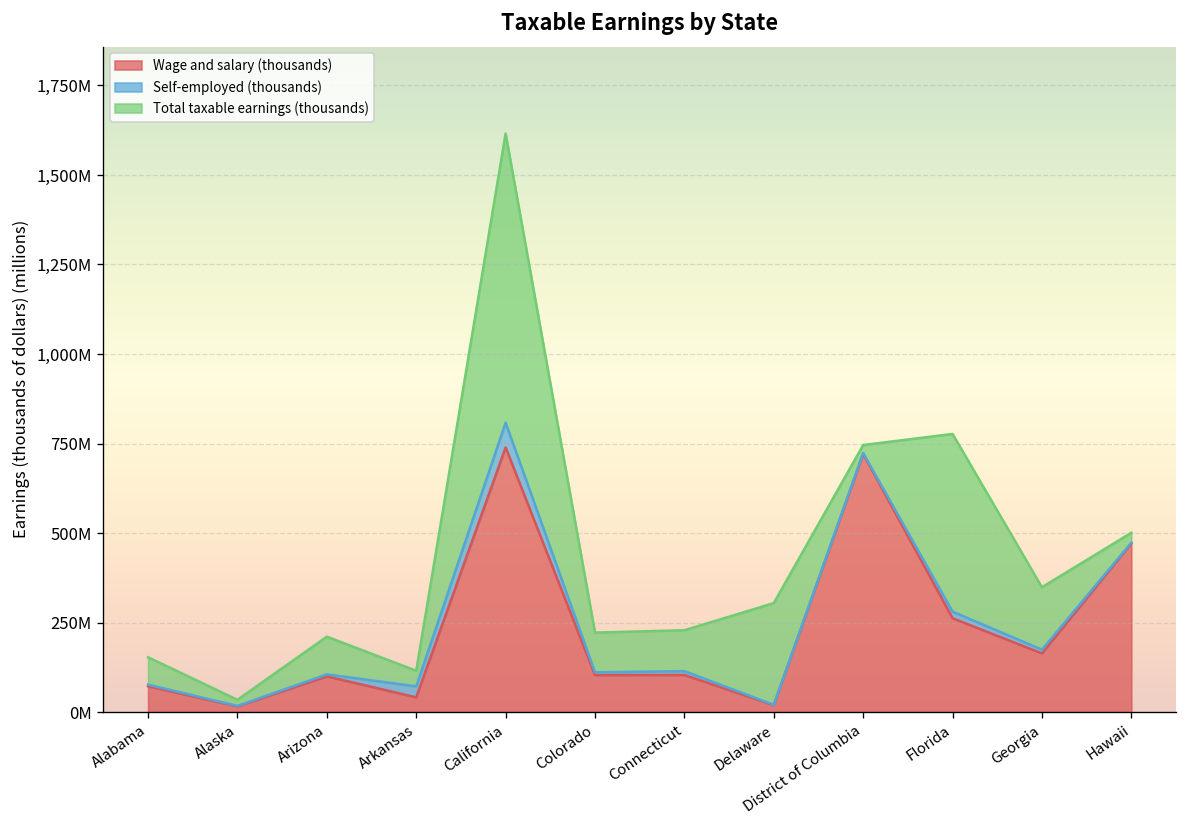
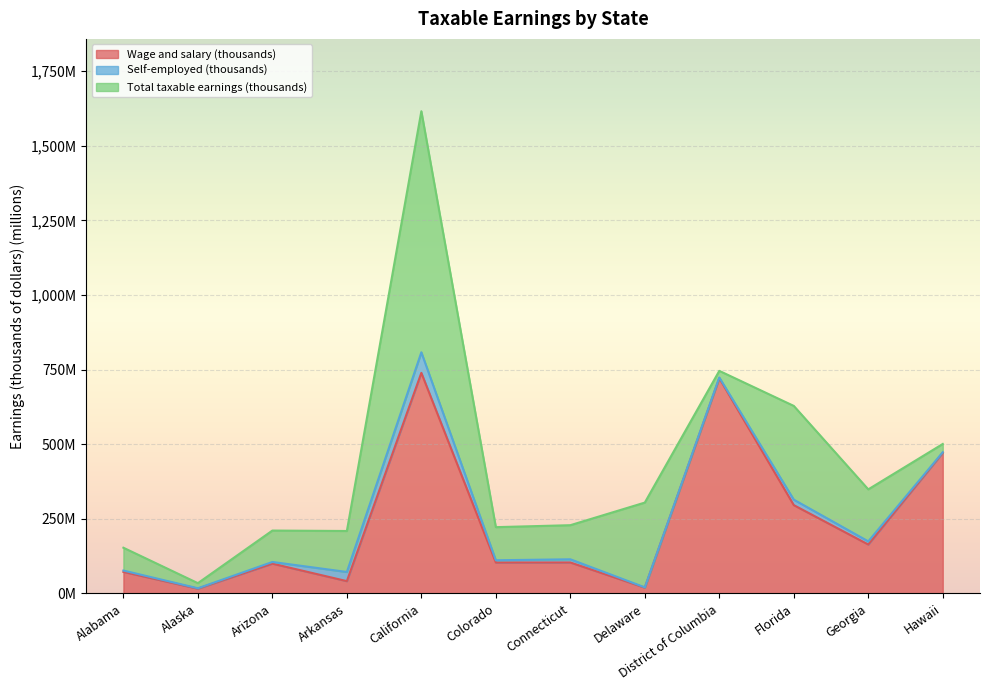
Total taxable earnings (thousands), Arkansas: 40,000,000 -> 140,000,000
Wage and salary (thousands), Florida: 260,000,000 -> 300,000,000
Total taxable earnings (thousands), Florida: 500,000,000 -> 310,000,000
